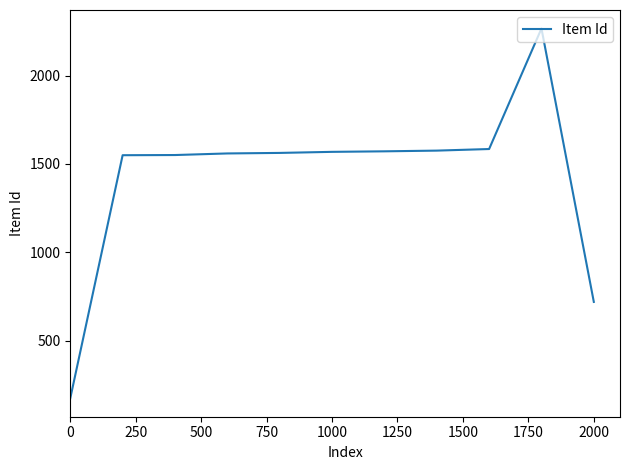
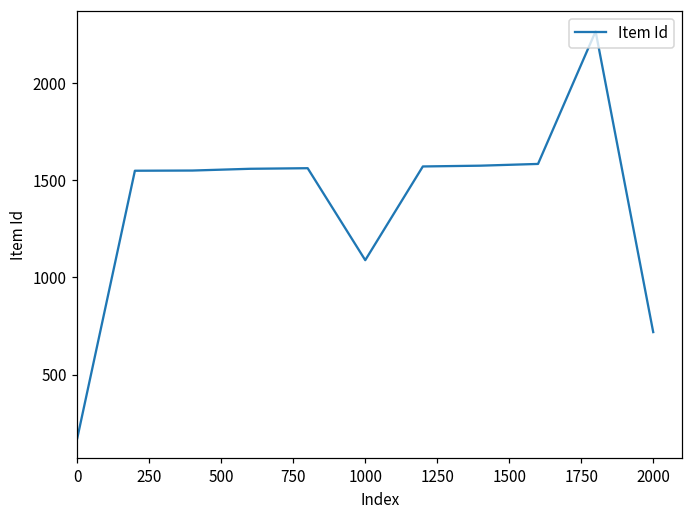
1000: 1570 -> 1090
